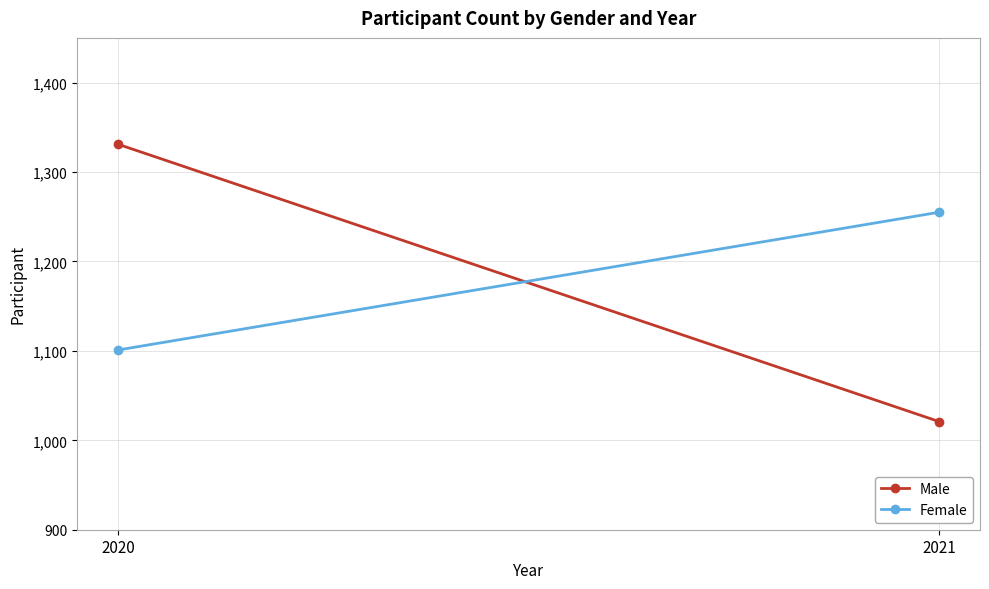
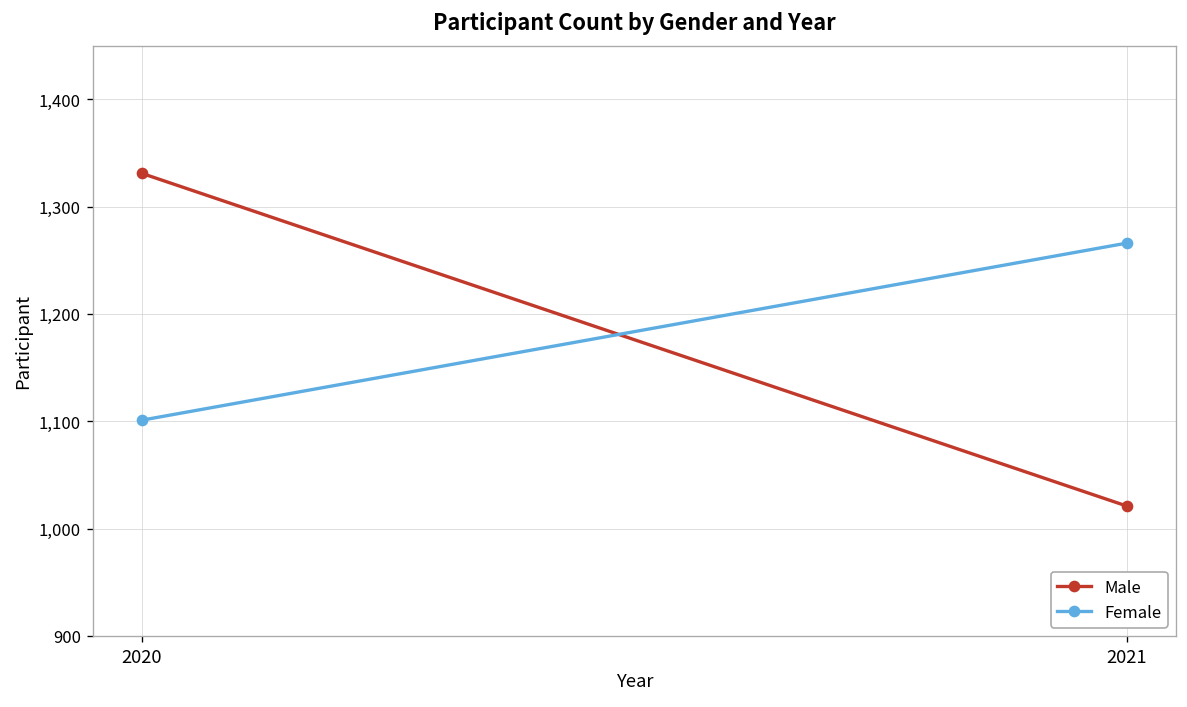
Female, 2021: 1,260 -> 1,270
